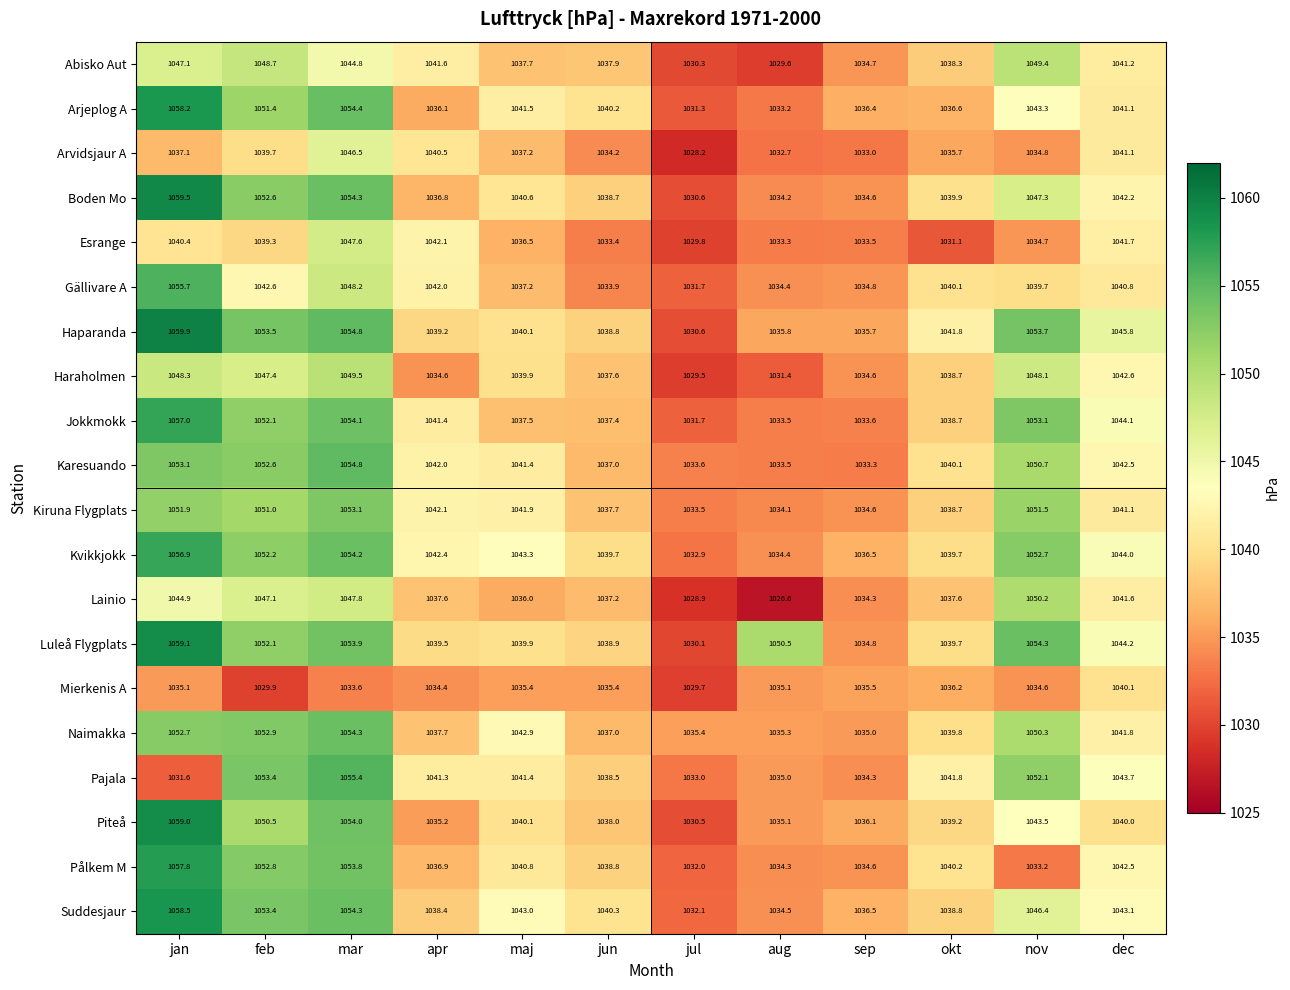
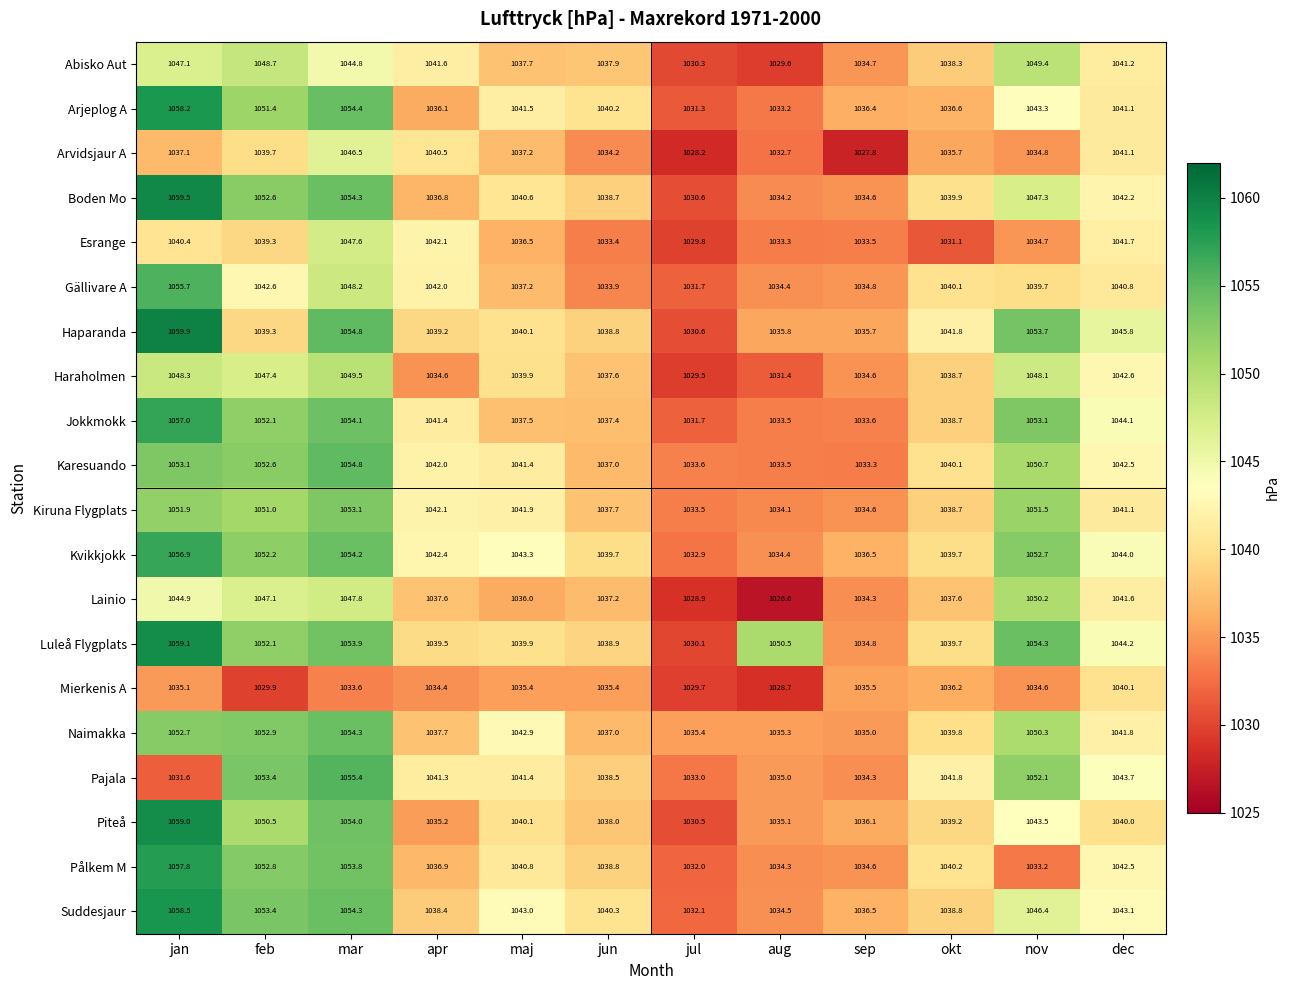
Arvidsjaur A, sep: 1033.0 -> 1027.8
Haparanda, feb: 1053.5 -> 1039.3
Mierkenis A, aug: 1035.1 -> 1028.7
